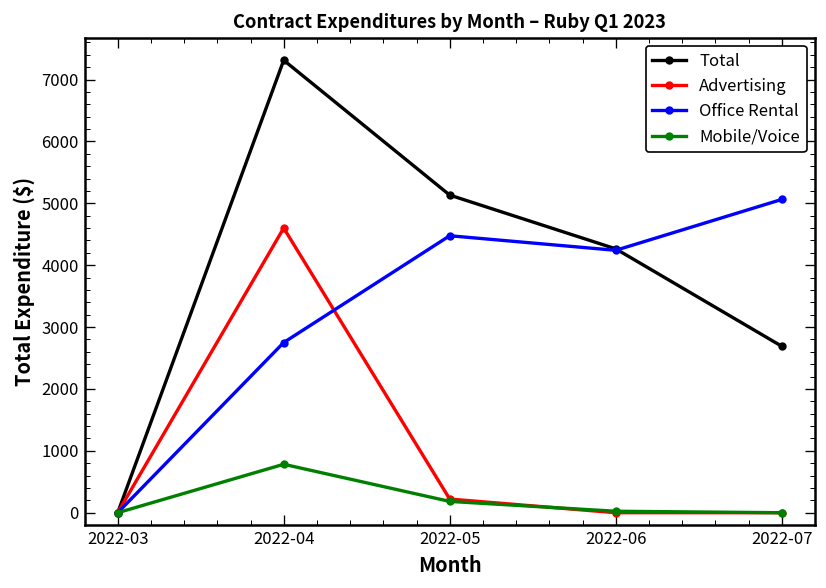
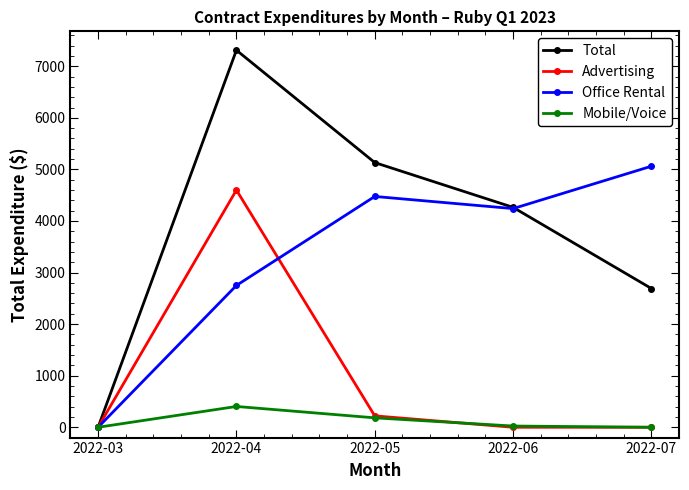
Mobile/Voice, 2022-04: 800 -> 400
